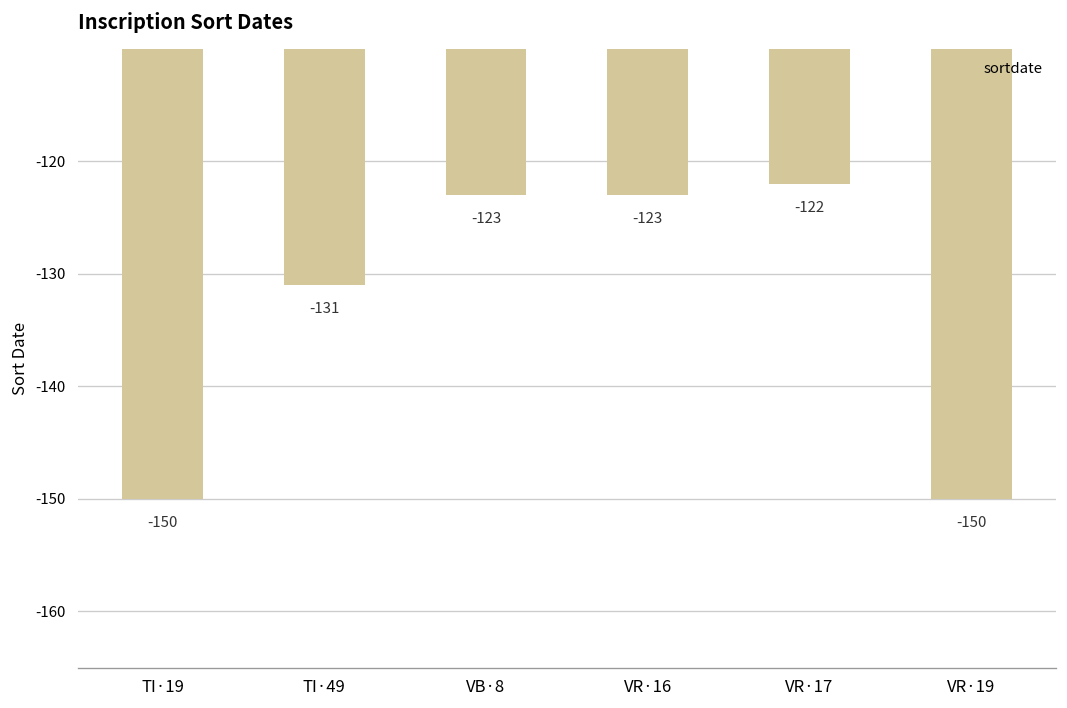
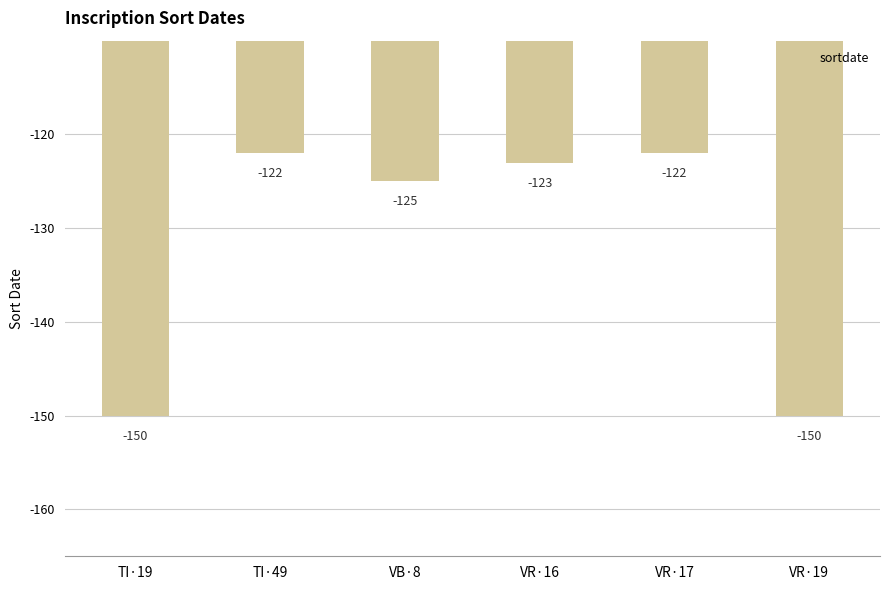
TI·49: -131 -> -122
VB·8: -123 -> -125
